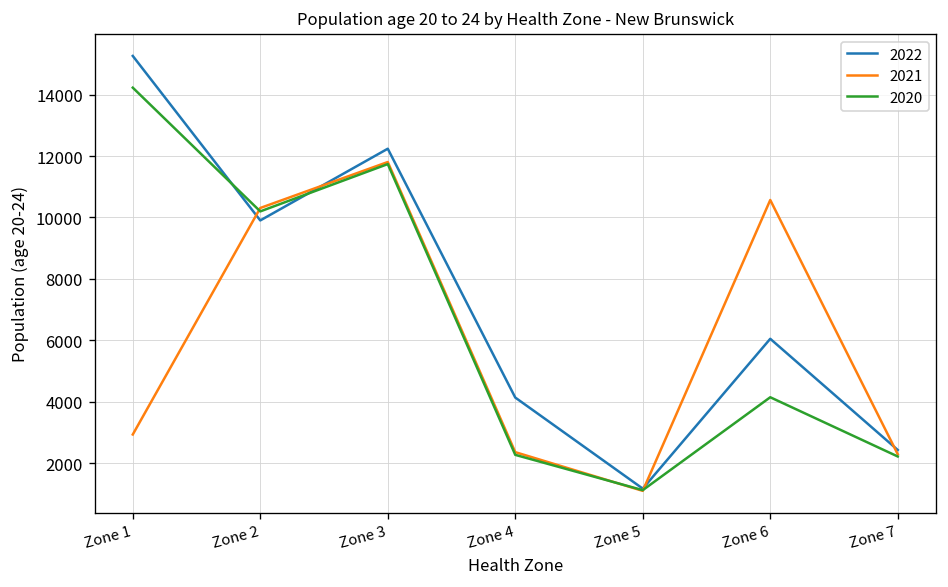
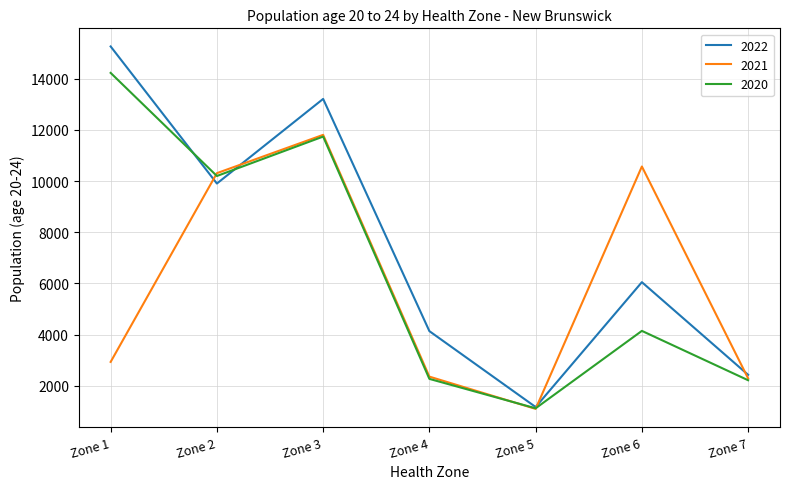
2022, Zone 3: 12200 -> 13200
